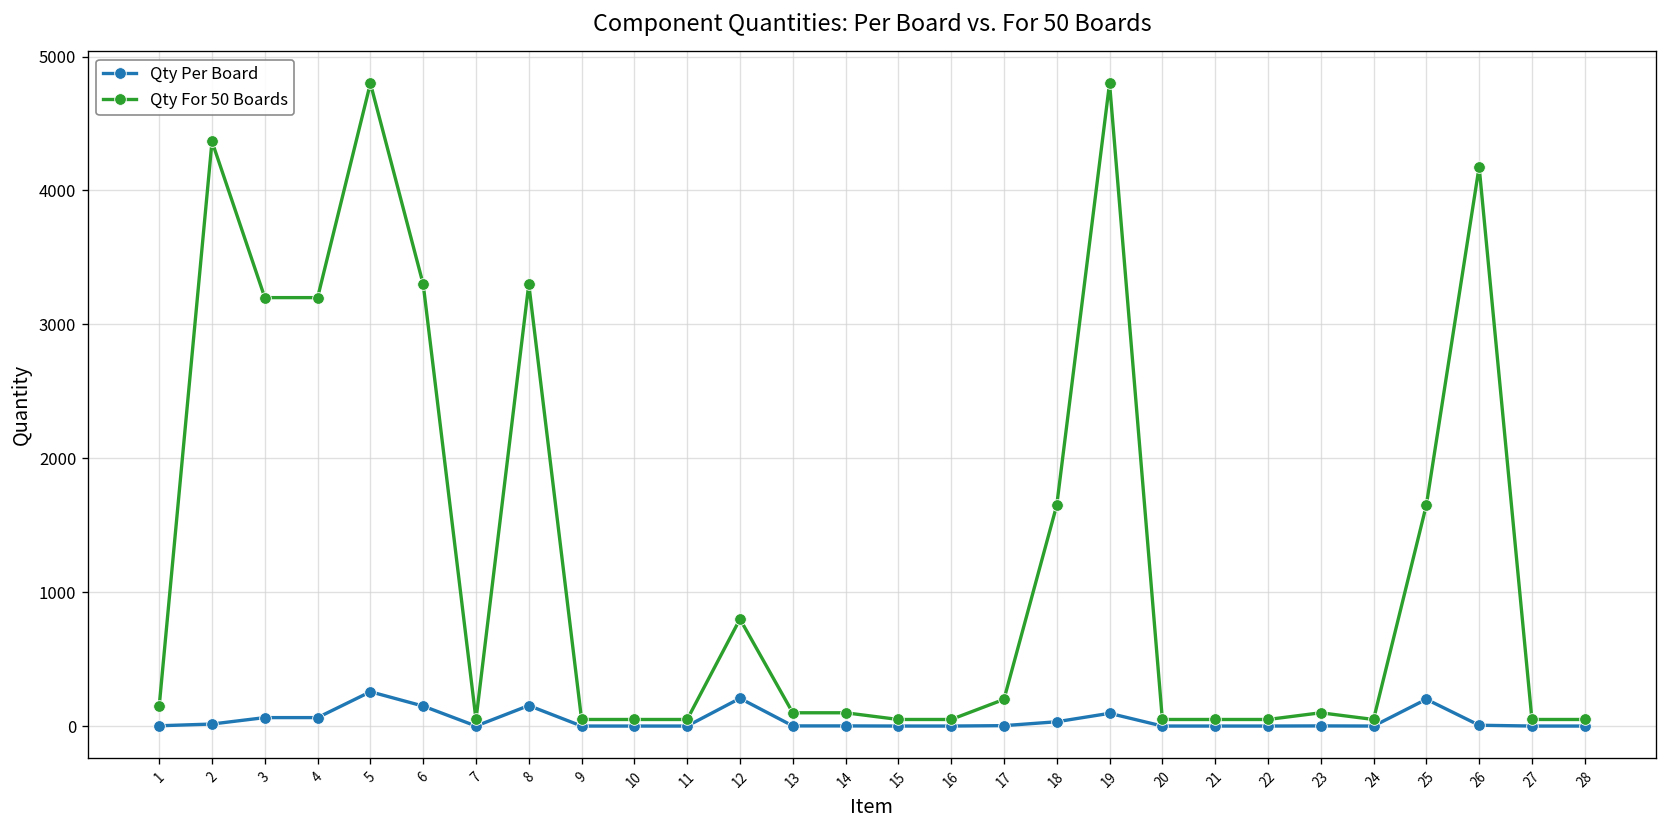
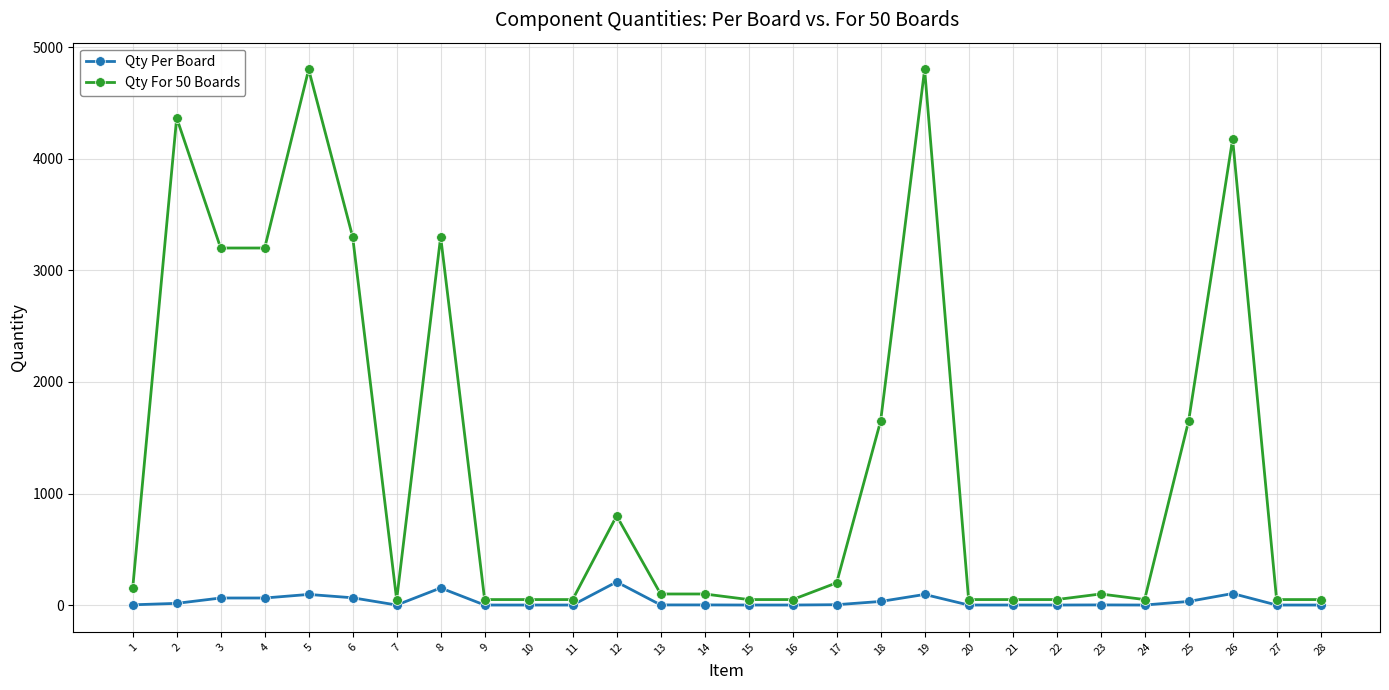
Qty Per Board, 5: 260 -> 100
Qty Per Board, 6: 150 -> 70
Qty Per Board, 25: 200 -> 30
Qty Per Board, 26: 10 -> 100
